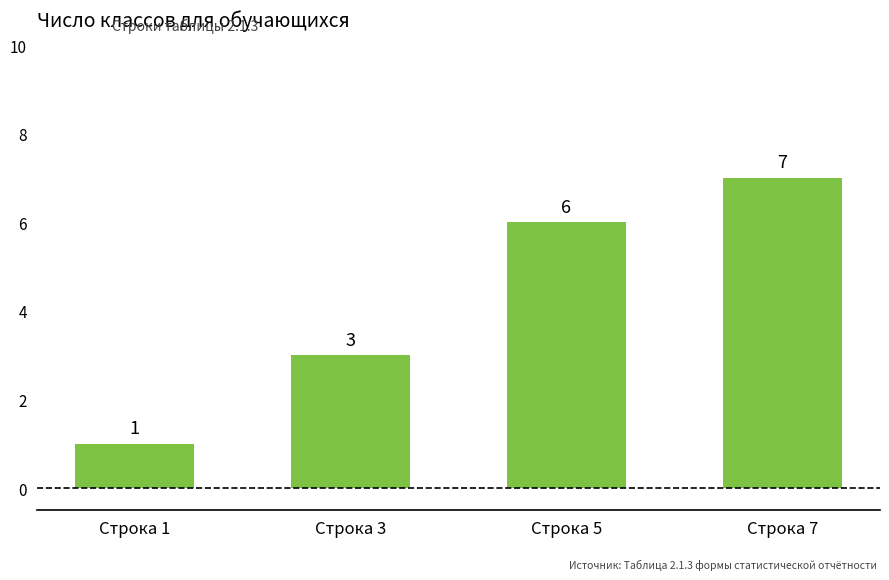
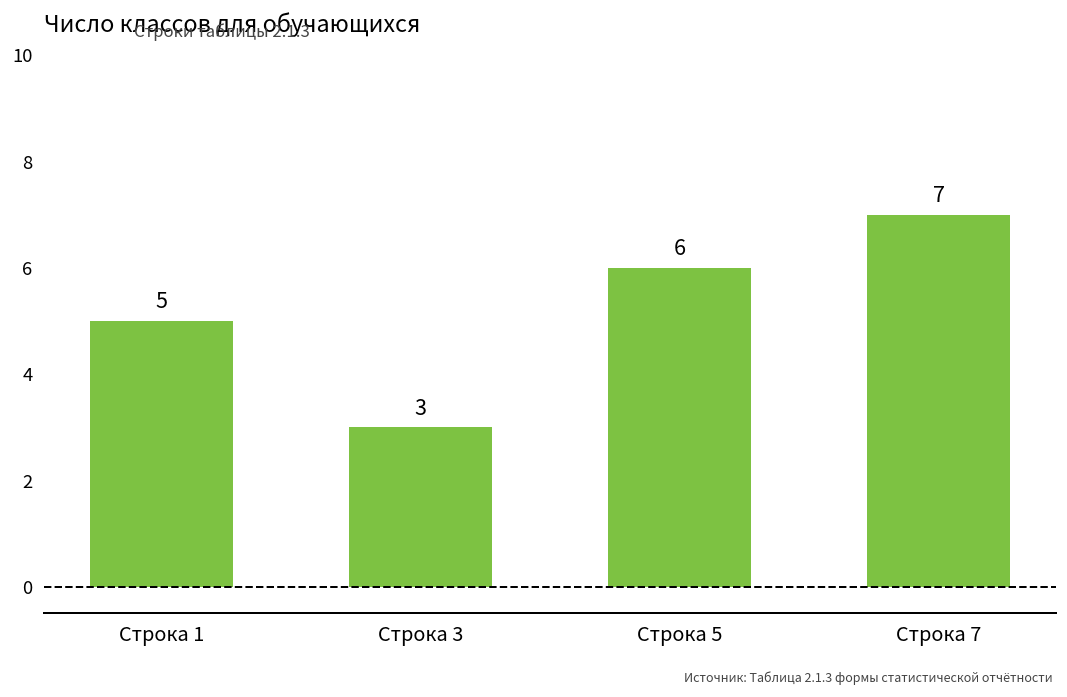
Строка 1: 1 -> 5
